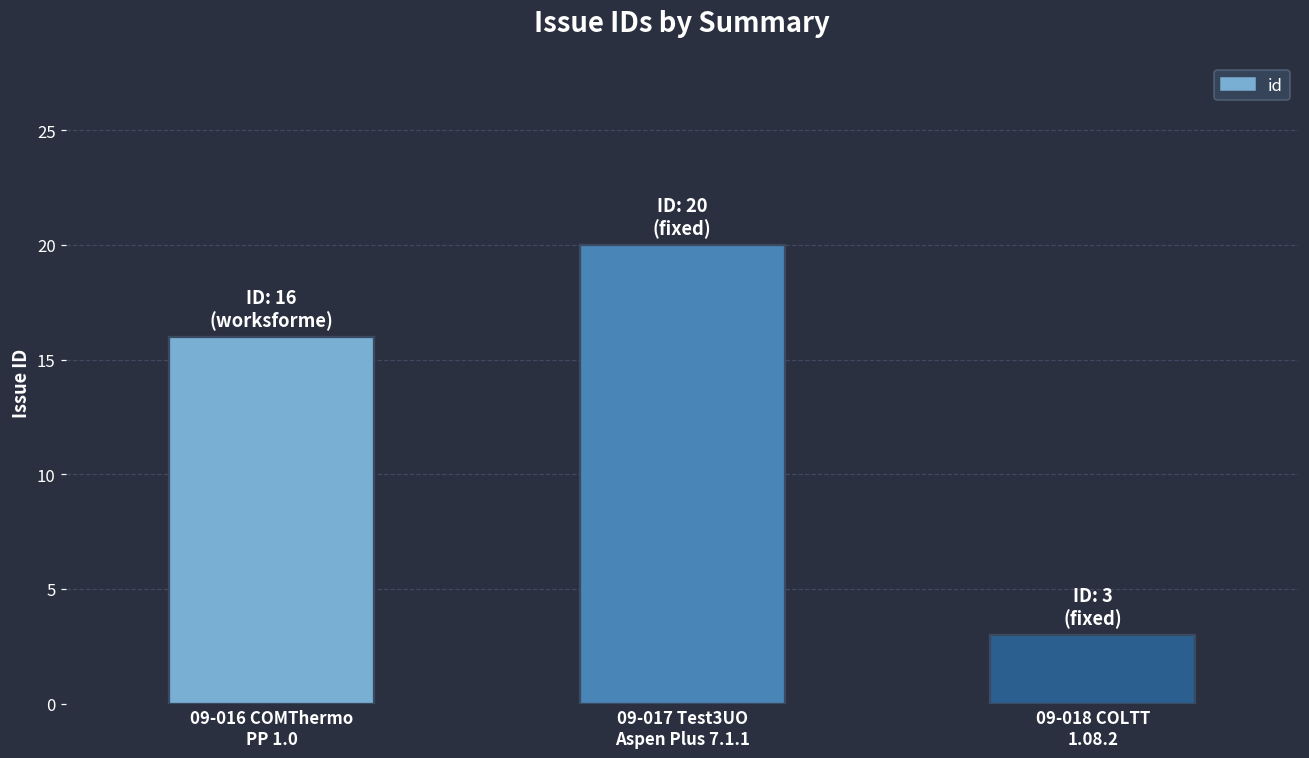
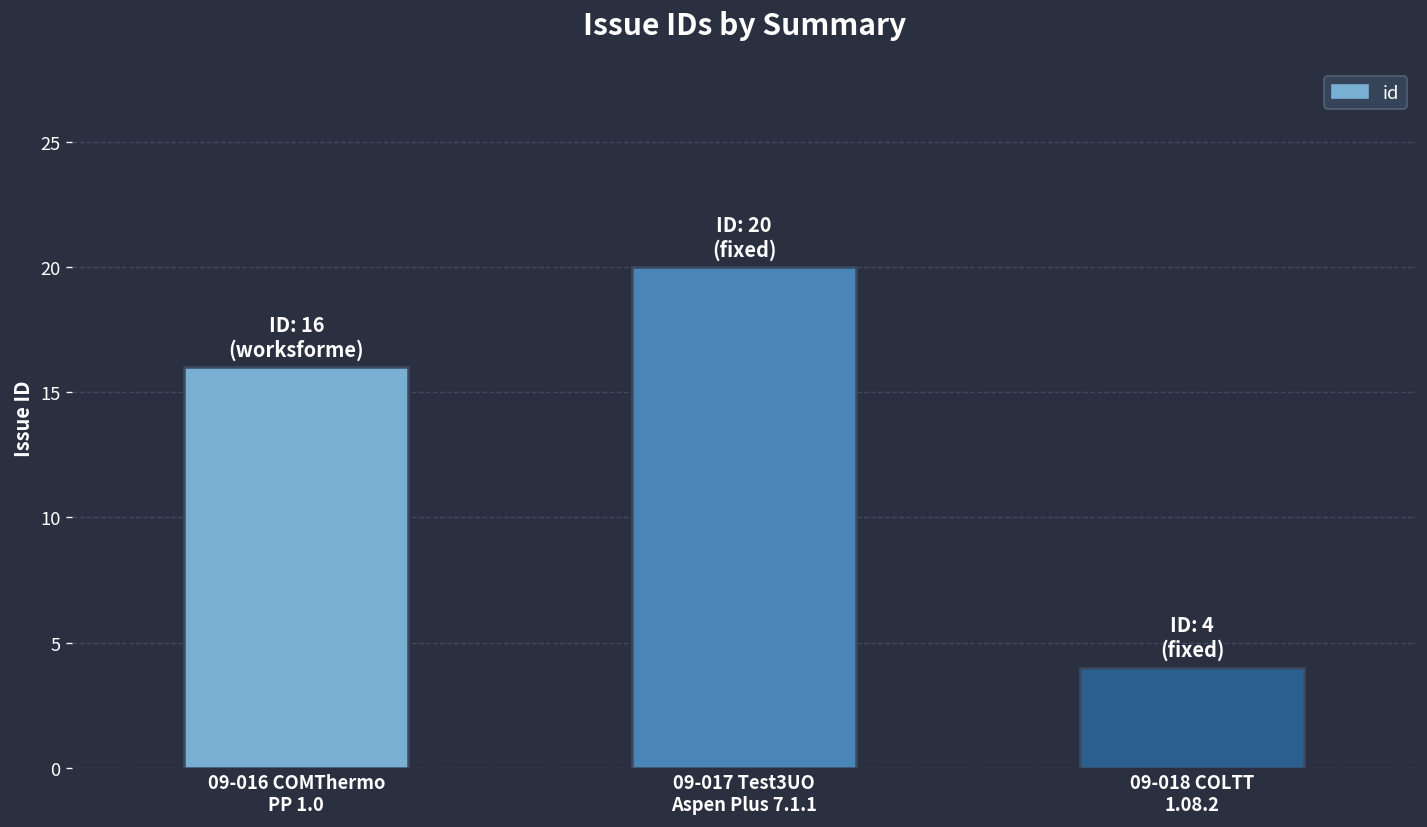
09-018 COLTT 1.08.2: 3 -> 4
